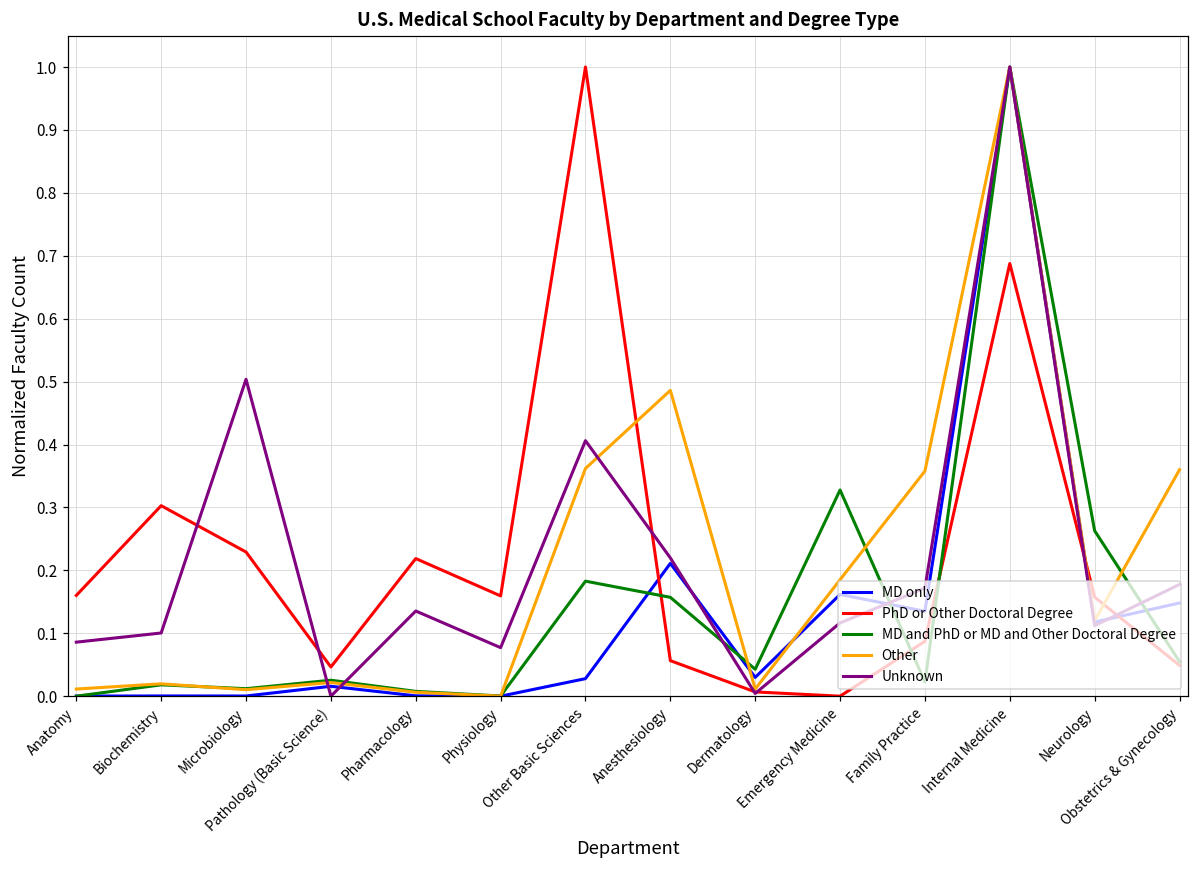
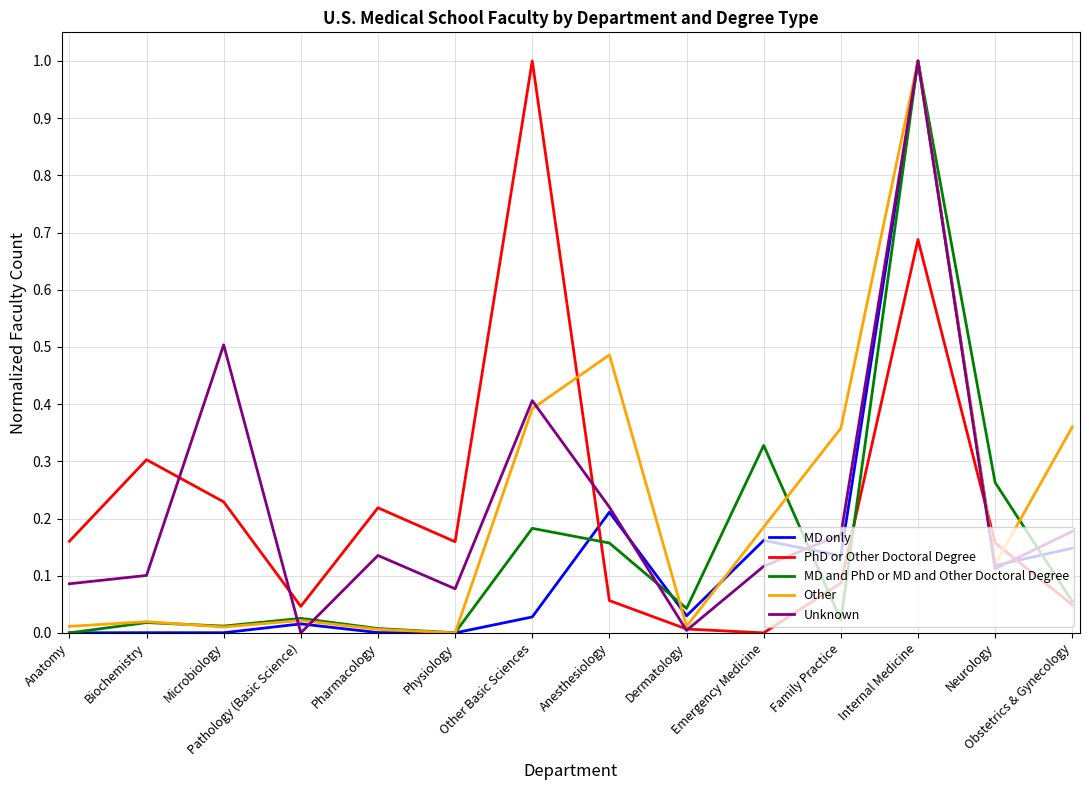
Other, Other Basic Sciences: 0.36 -> 0.39
